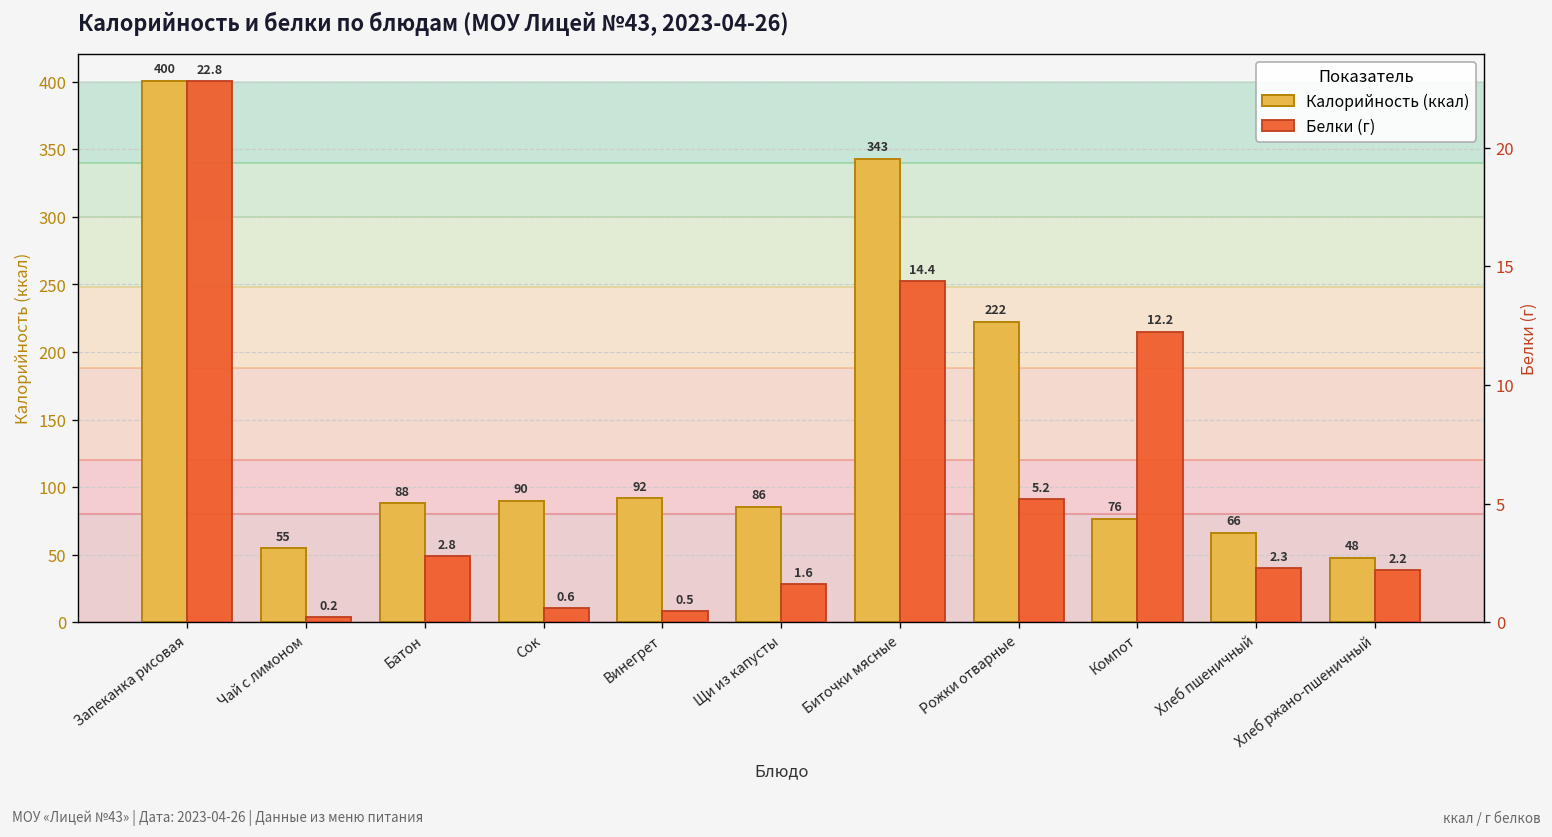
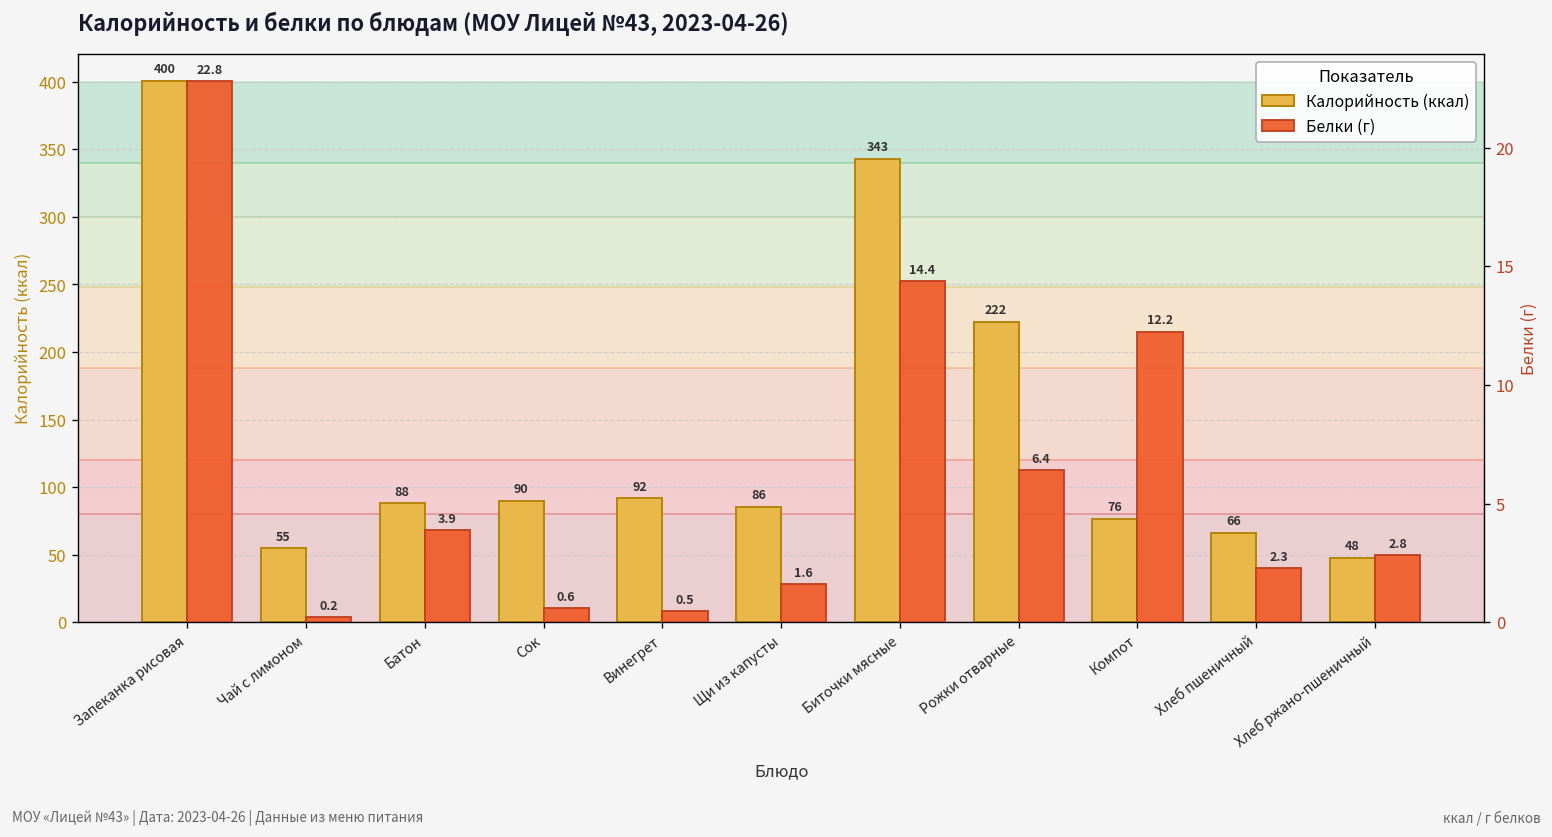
Белки (г), Батон: 2.8 -> 3.9
Белки (г), Рожки отварные: 5.2 -> 6.4
Белки (г), Хлеб ржано-пшеничный: 2.2 -> 2.8
